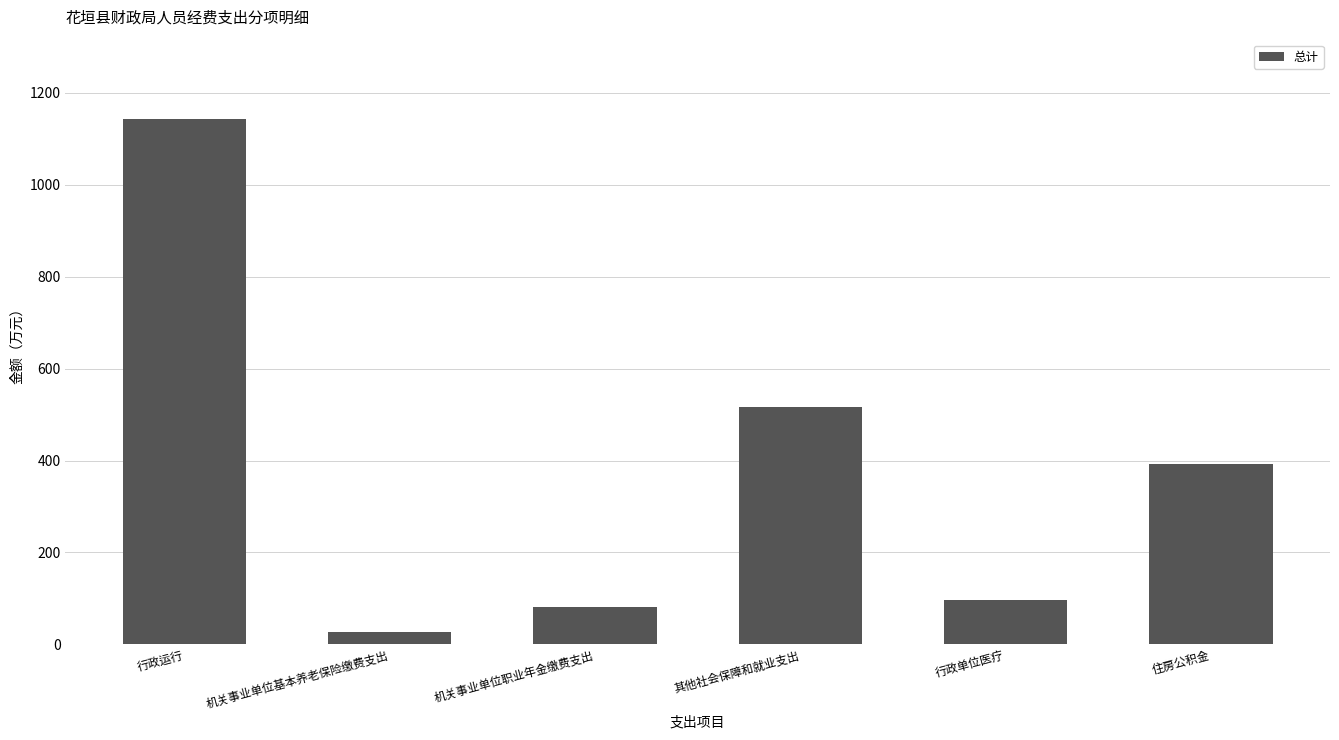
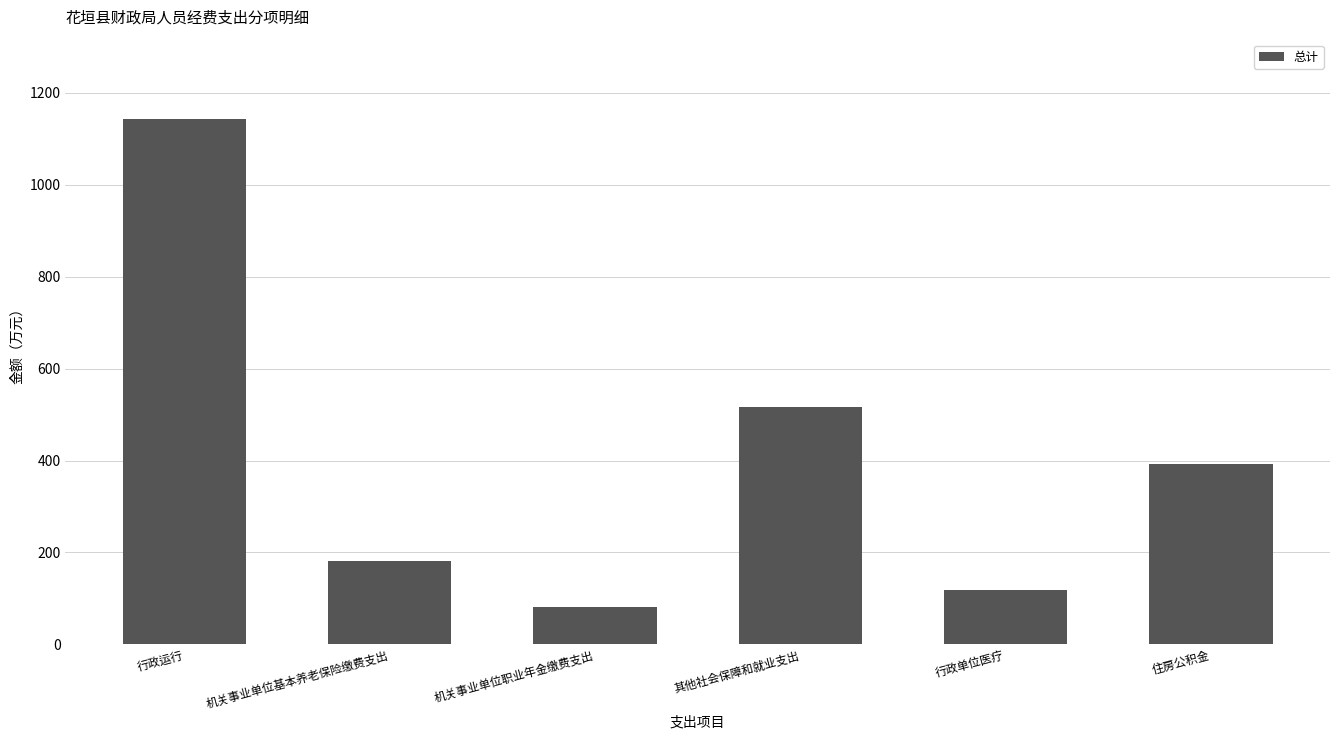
机关事业单位基本养老保险缴费支出: 30 -> 180
行政单位医疗: 100 -> 120
